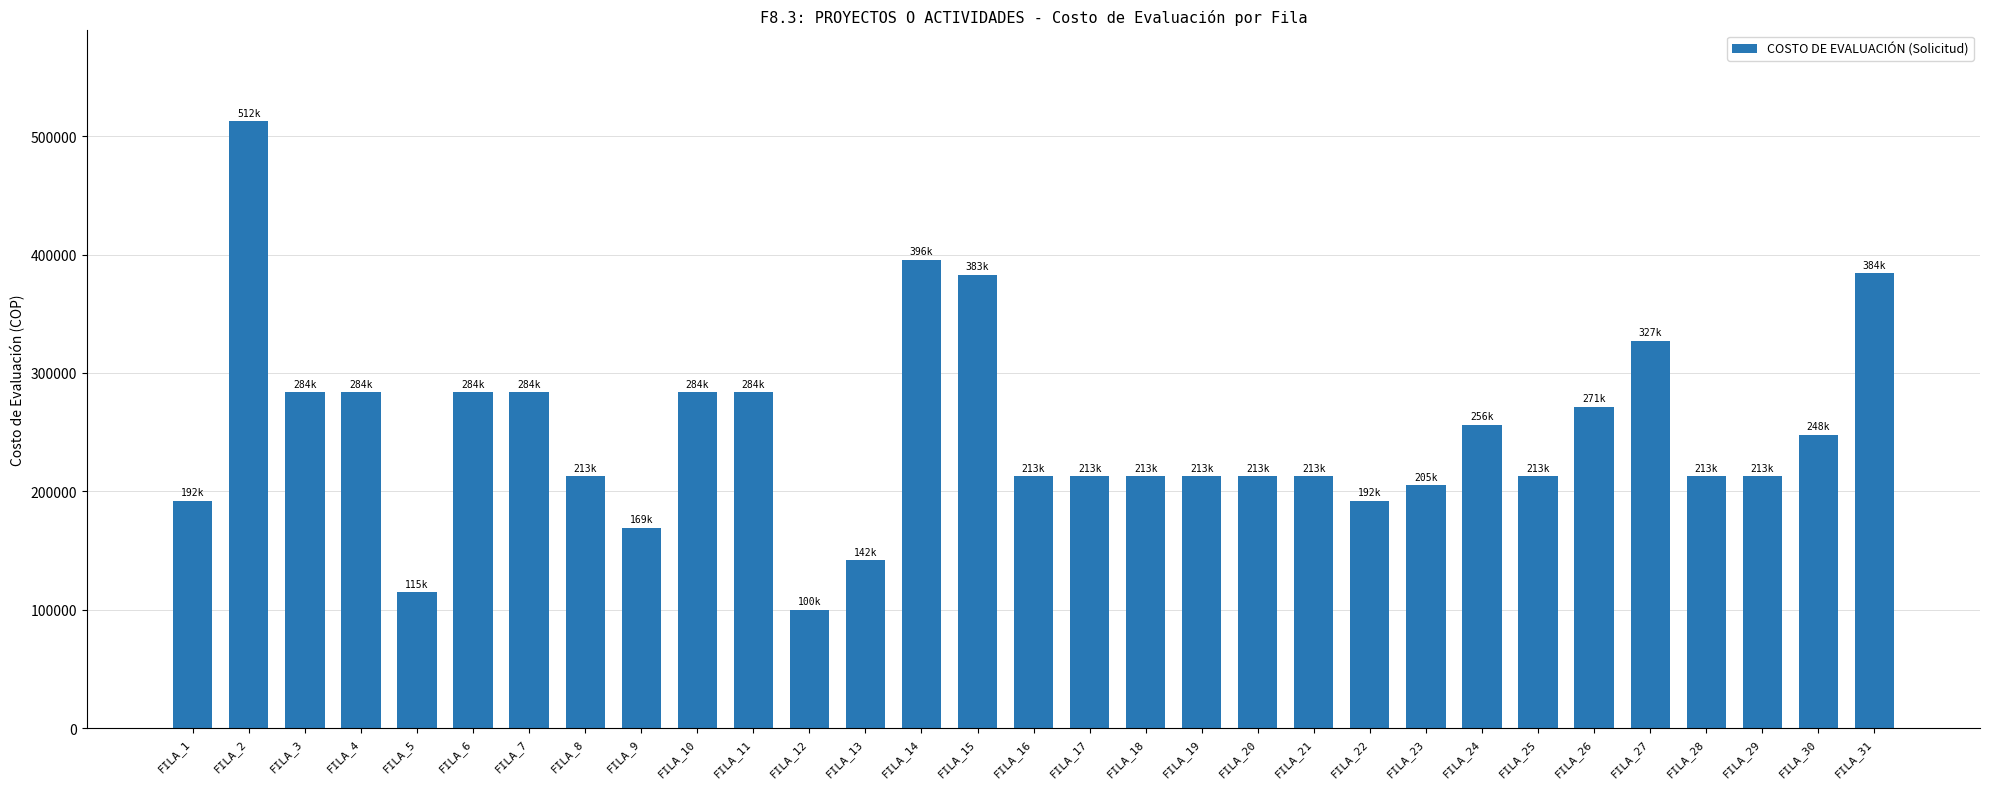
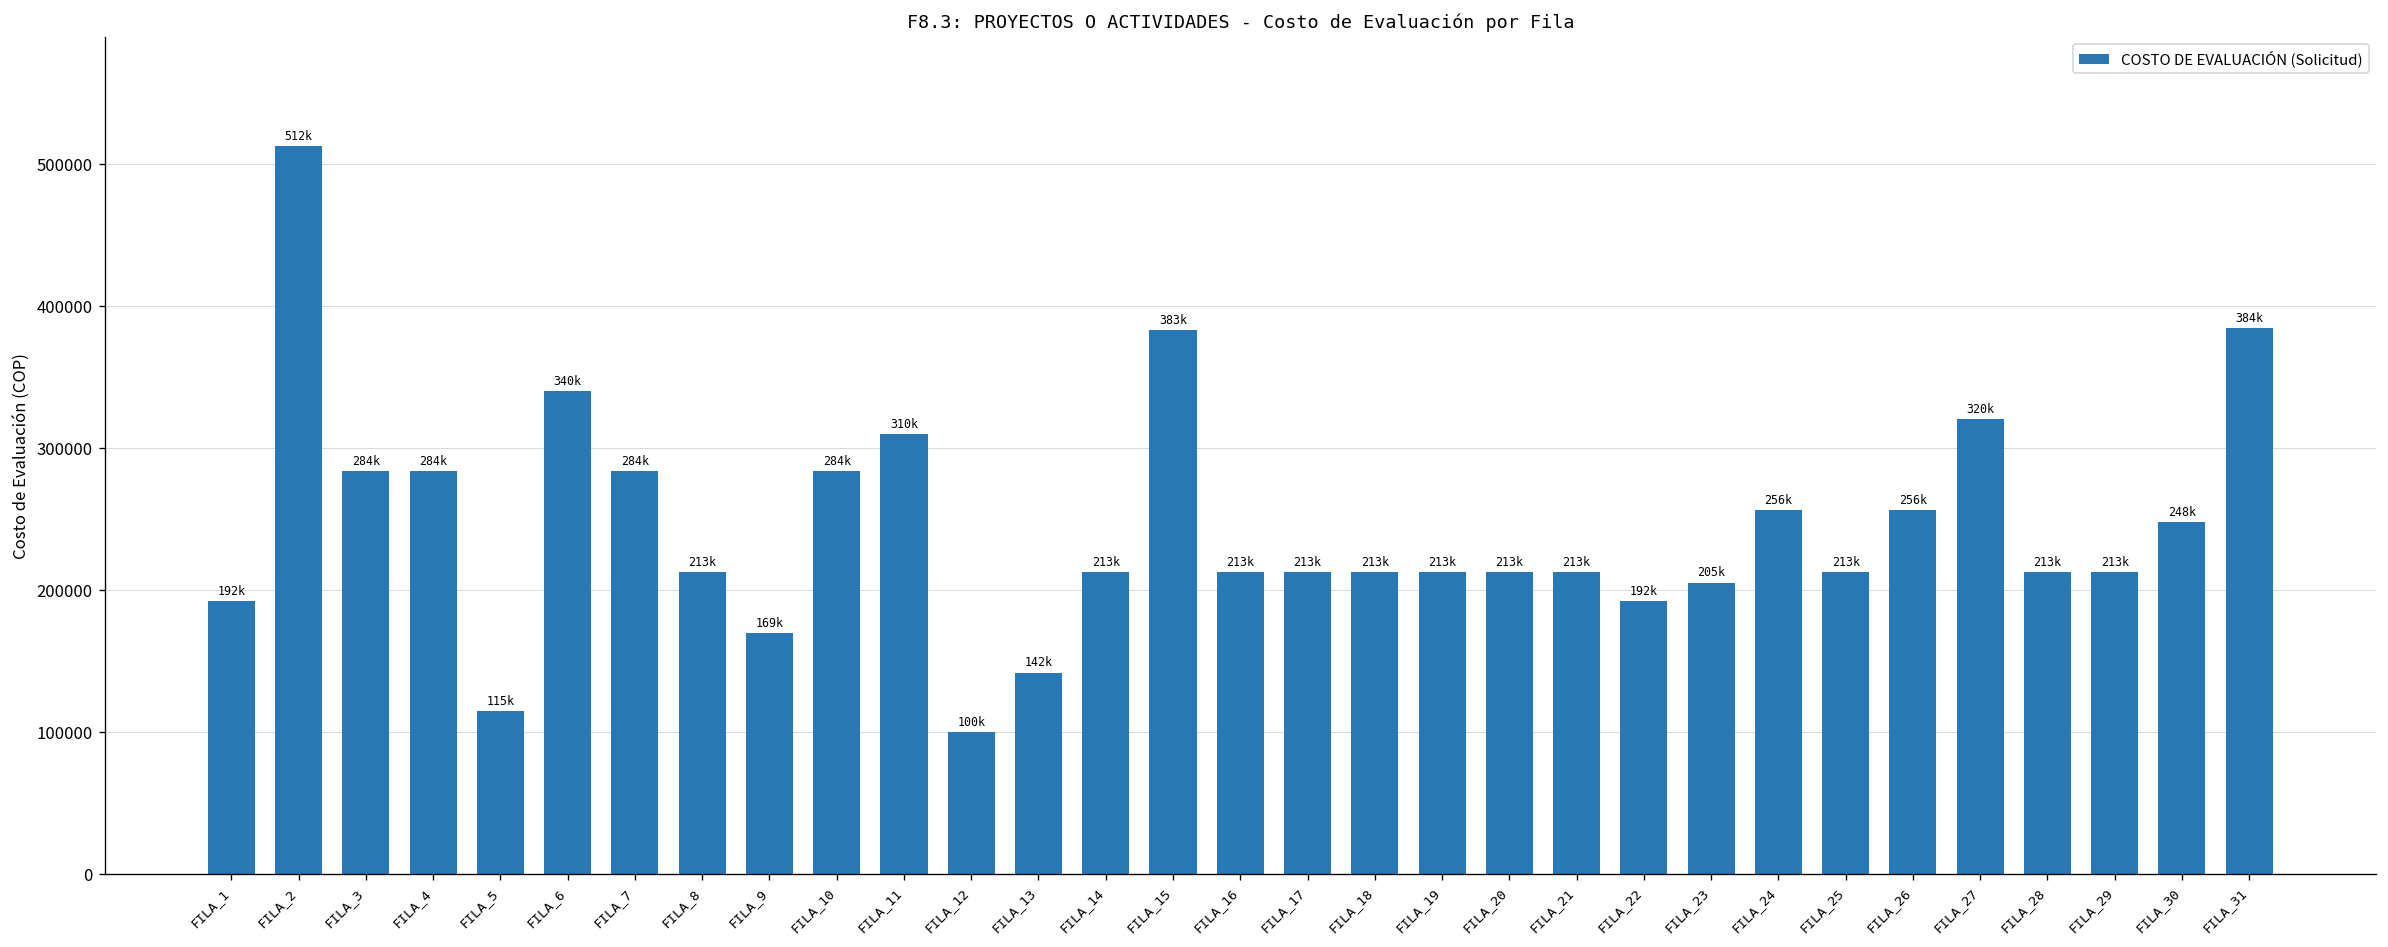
FILA_6: 284k -> 340k
FILA_11: 284k -> 310k
FILA_14: 396k -> 213k
FILA_26: 271k -> 256k
FILA_27: 327k -> 320k
